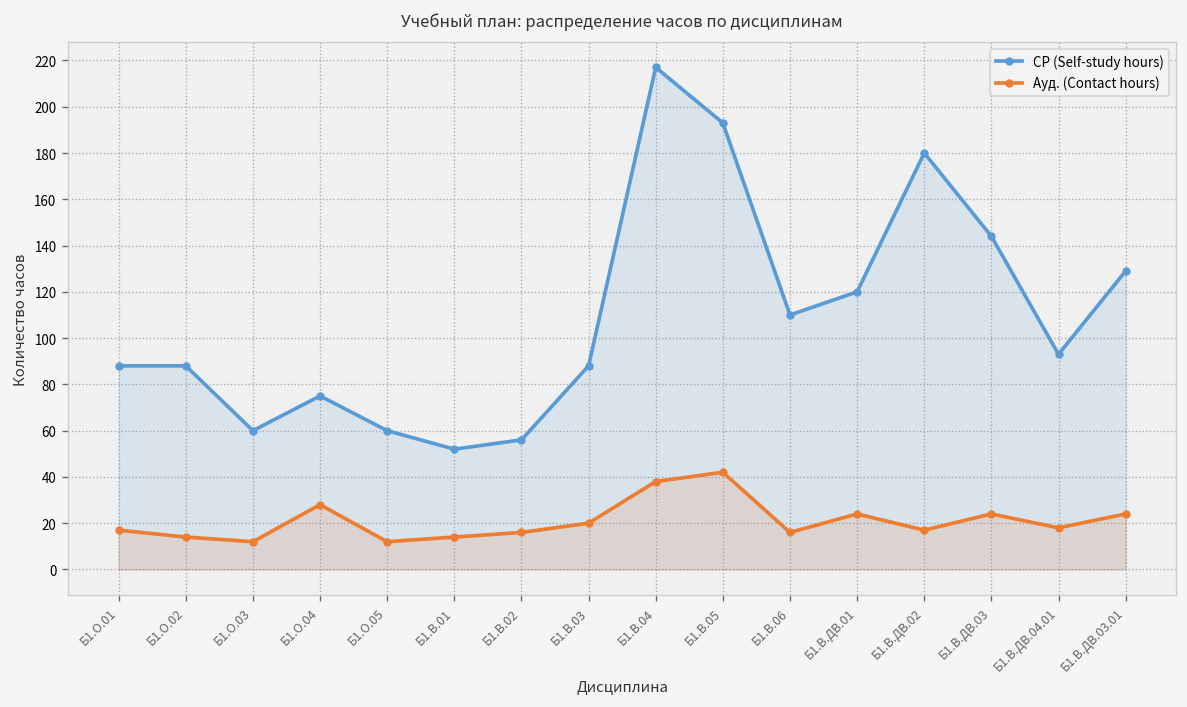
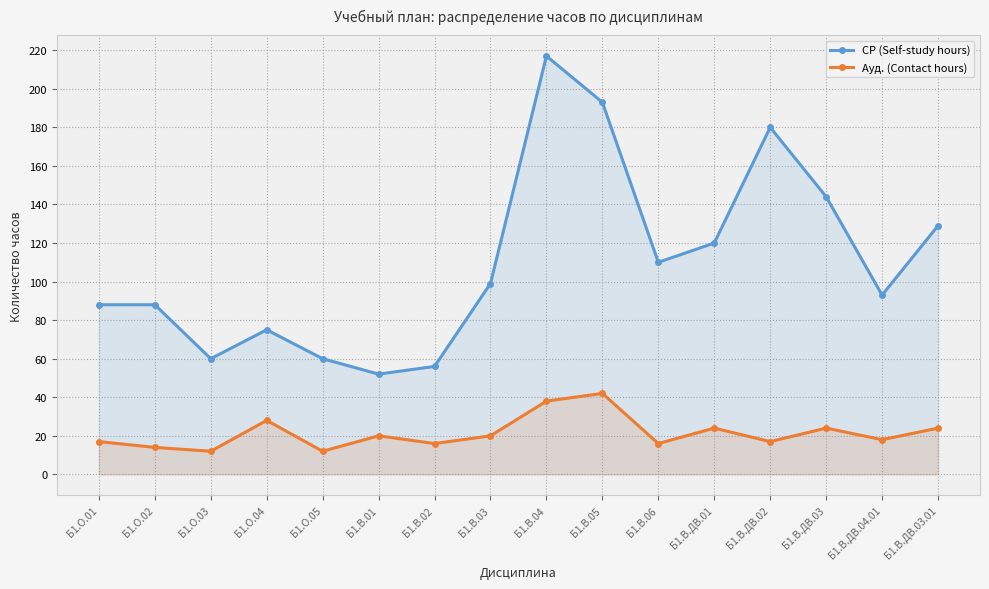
Ауд. (Contact hours), Б1.В.01: 14 -> 20
СР (Self-study hours), Б1.В.03: 88 -> 99
